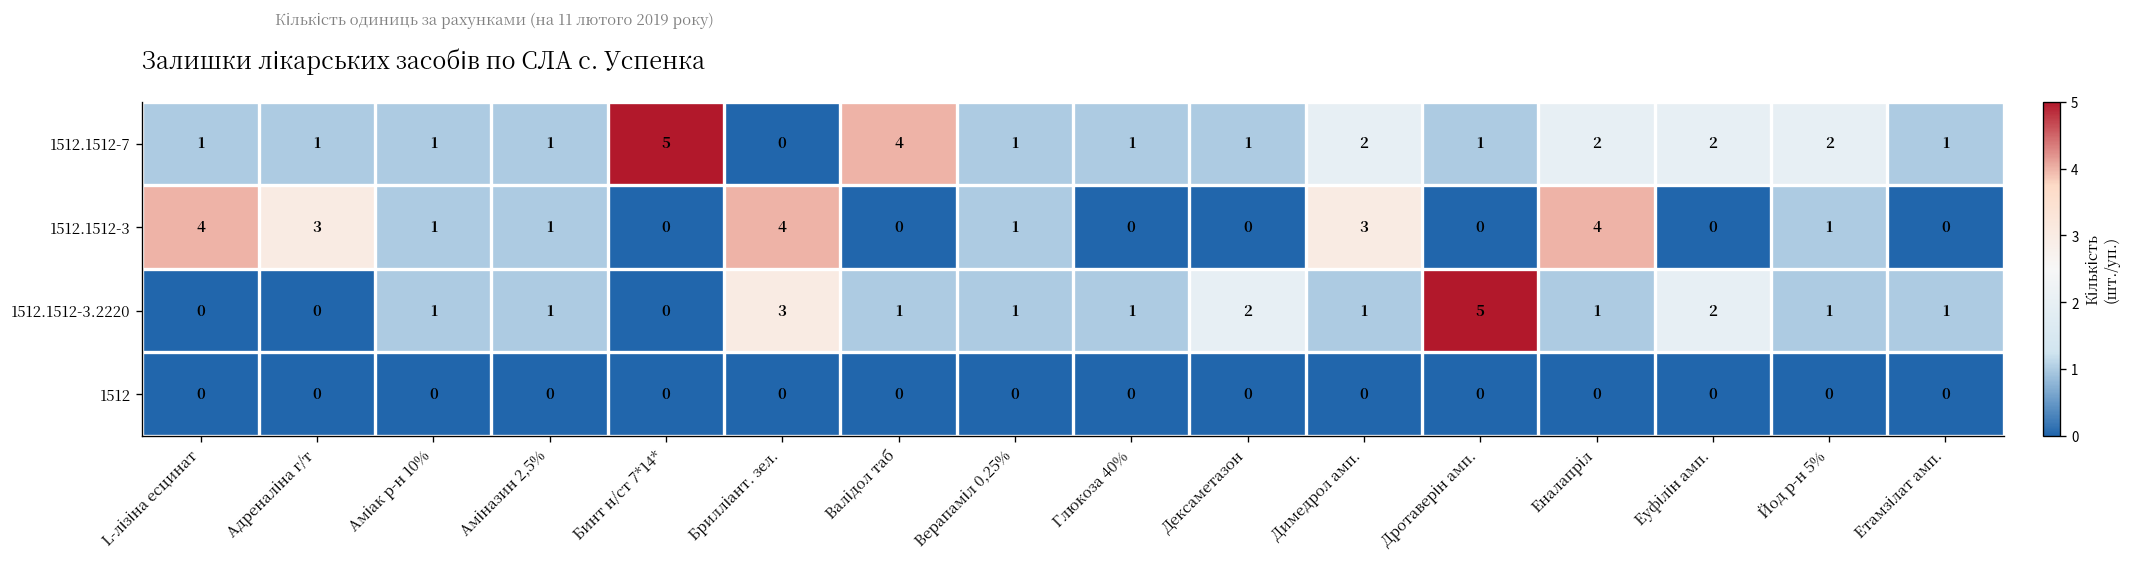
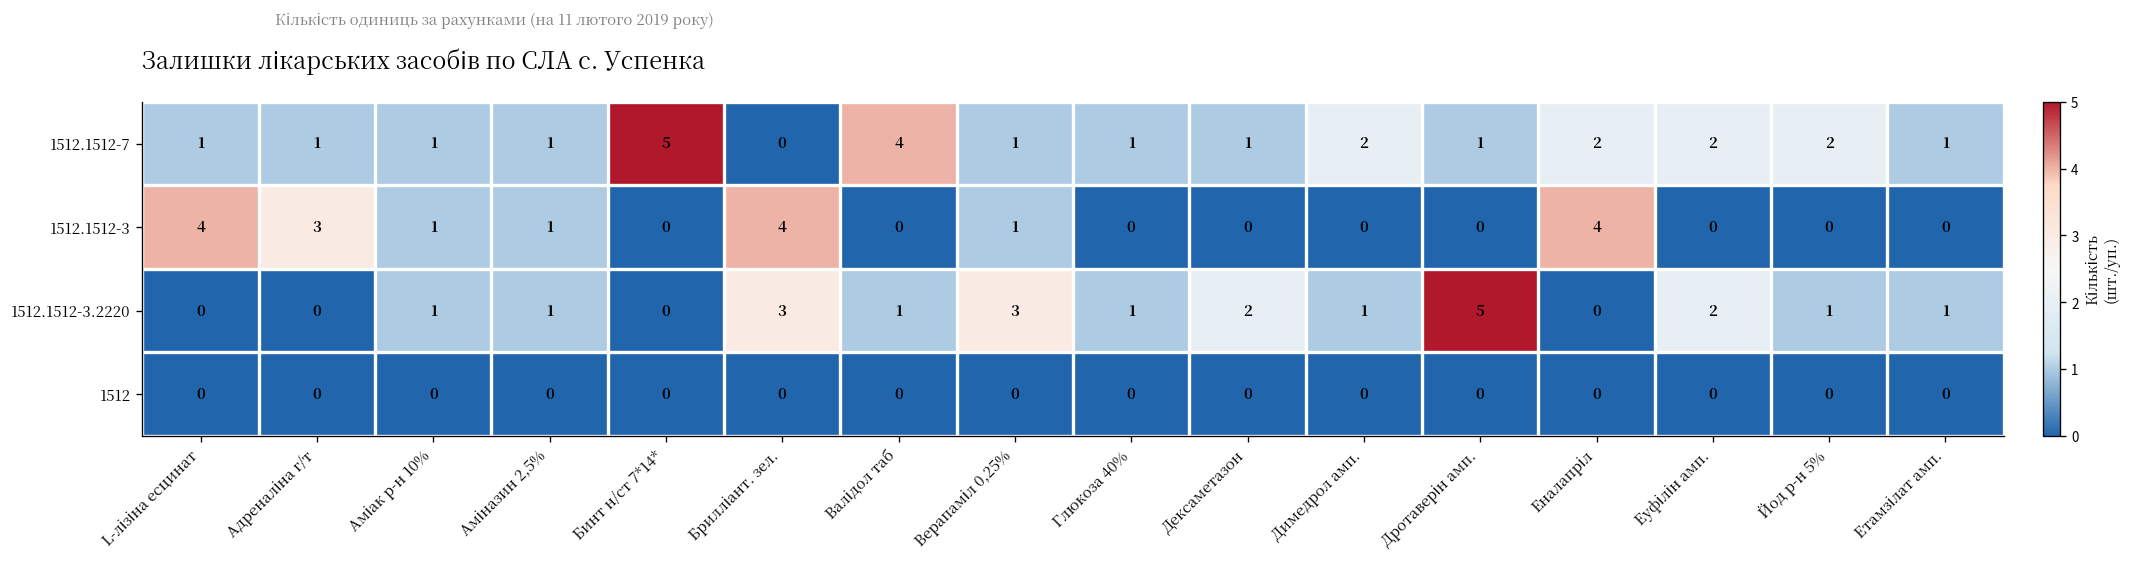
1512.1512-3, Димедрол амп.: 3 -> 0
1512.1512-3, Йод р-н 5%: 1 -> 0
1512.1512-3.2220, Верапаміл 0,25%: 1 -> 3
1512.1512-3.2220, Еналапріл: 1 -> 0
